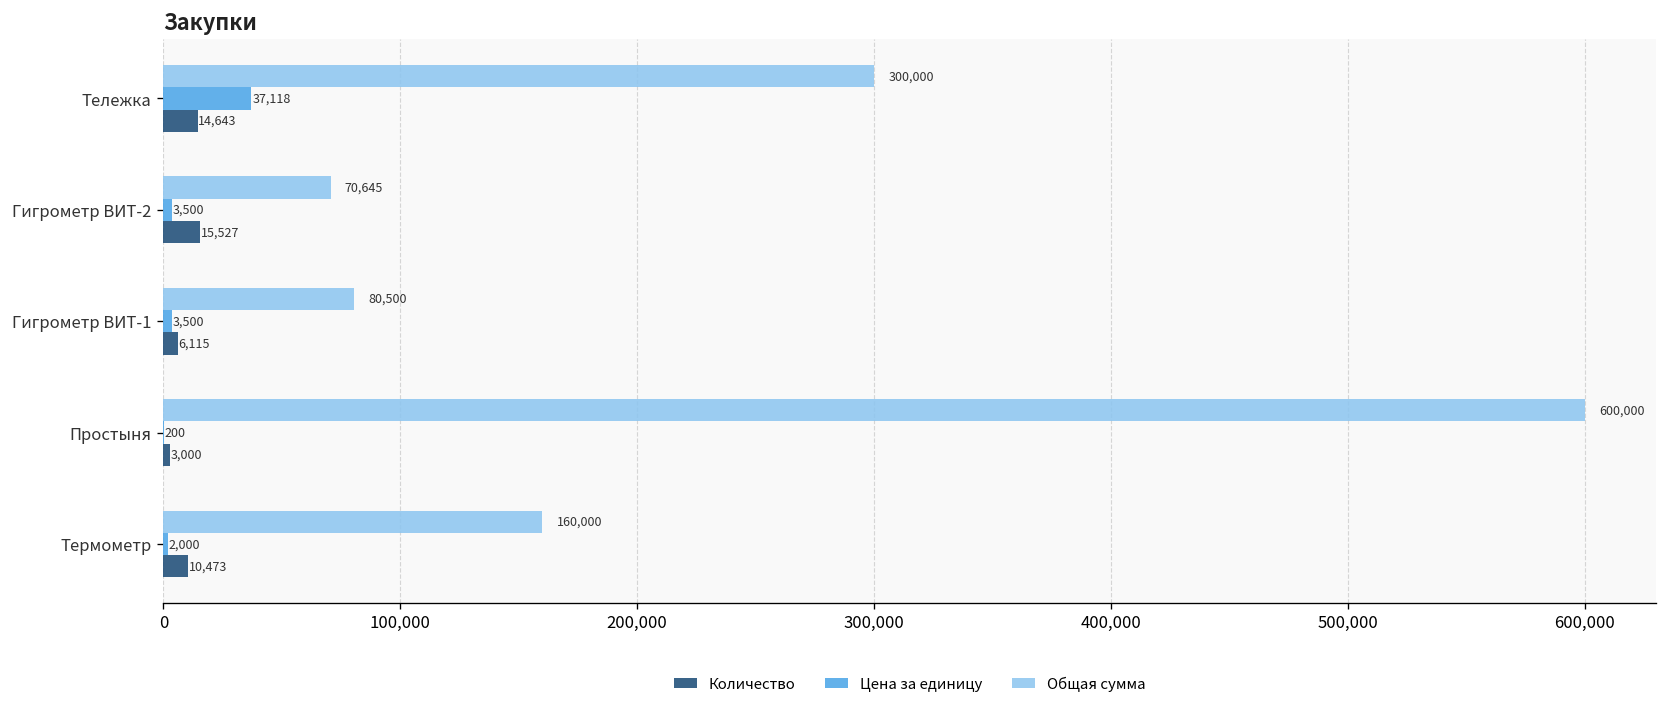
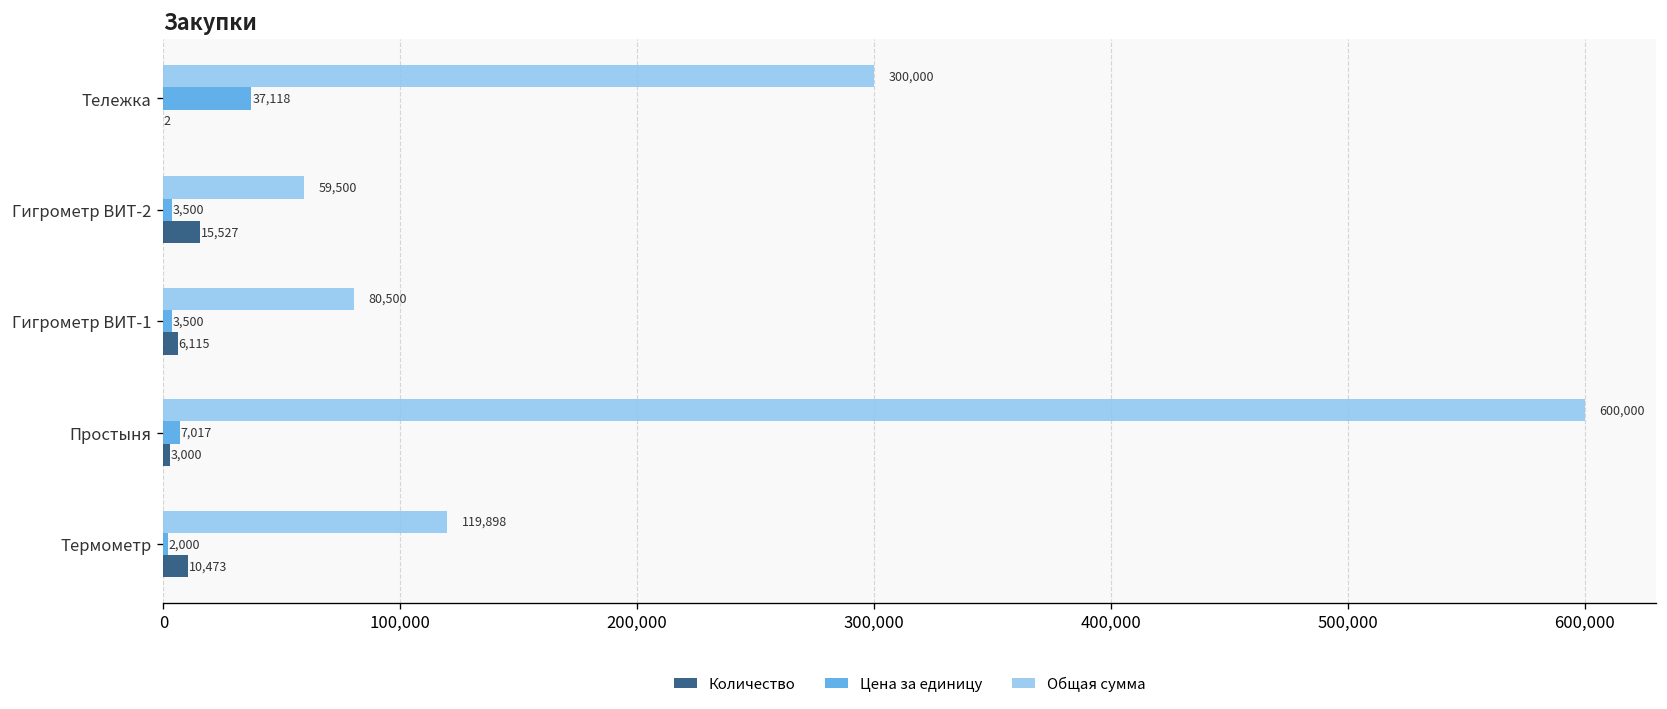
Количество, Тележка: 14,643 -> 2
Общая сумма, Гигрометр ВИТ-2: 70,645 -> 59,500
Цена за единицу, Простыня: 200 -> 7,017
Общая сумма, Термометр: 160,000 -> 119,898
